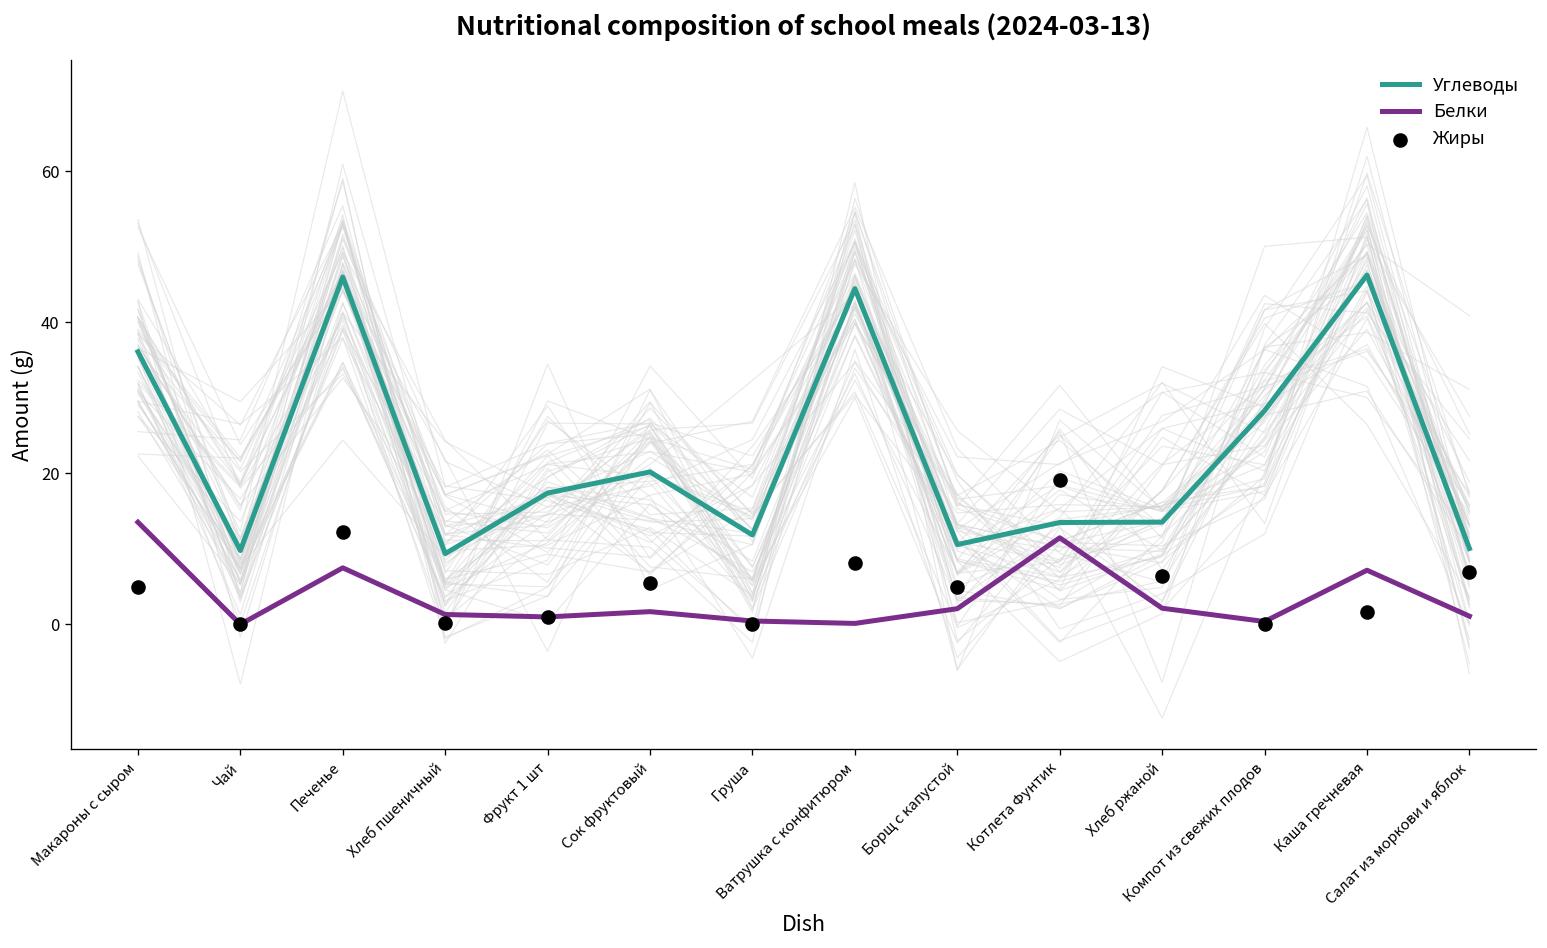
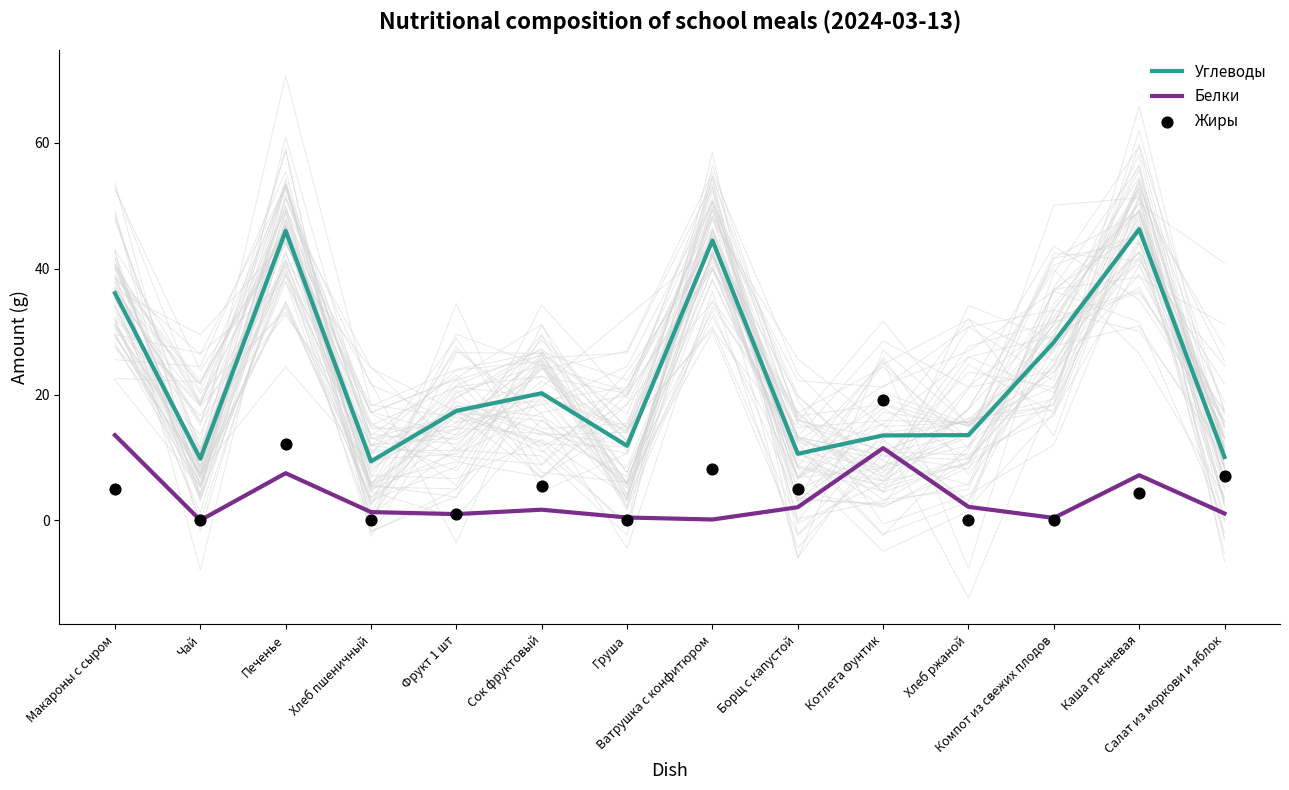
Жиры, Хлеб ржаной: 6 -> 0
Жиры, Каша гречневая: 2 -> 4
